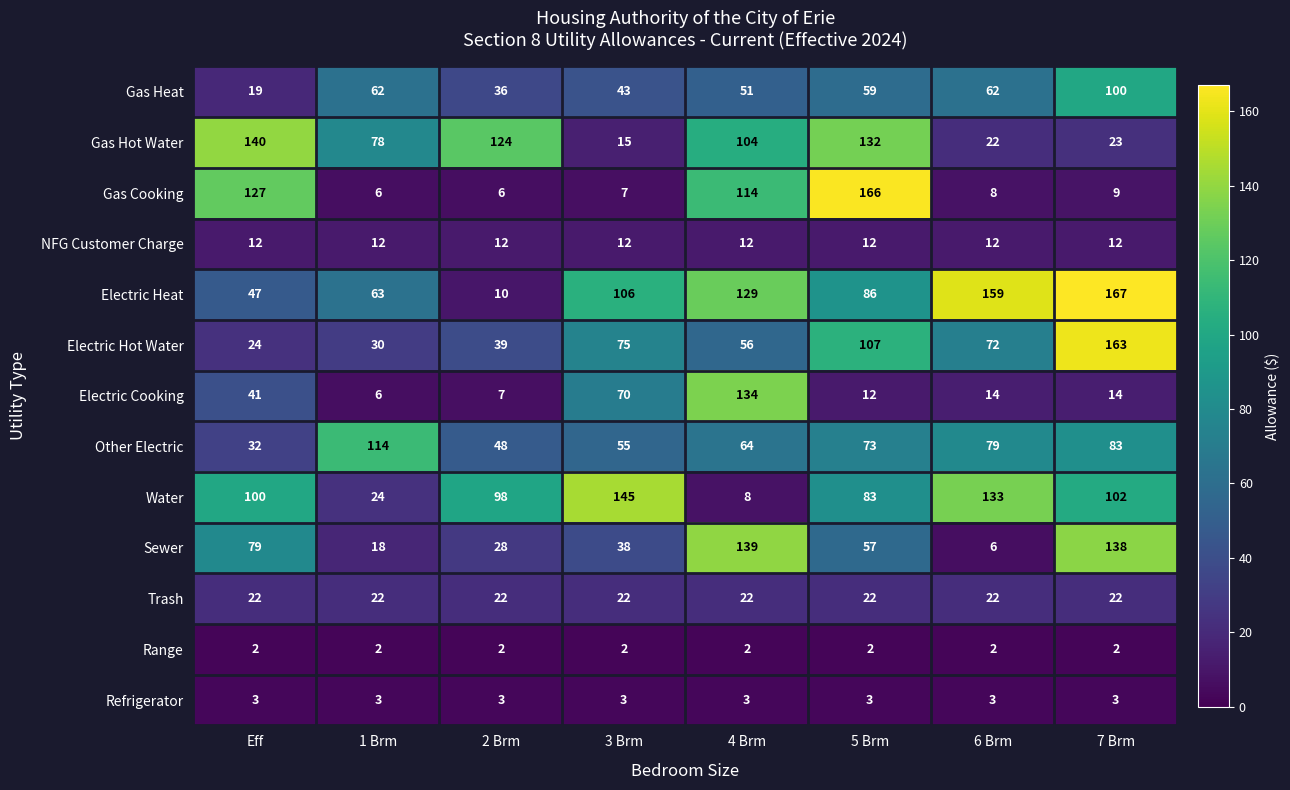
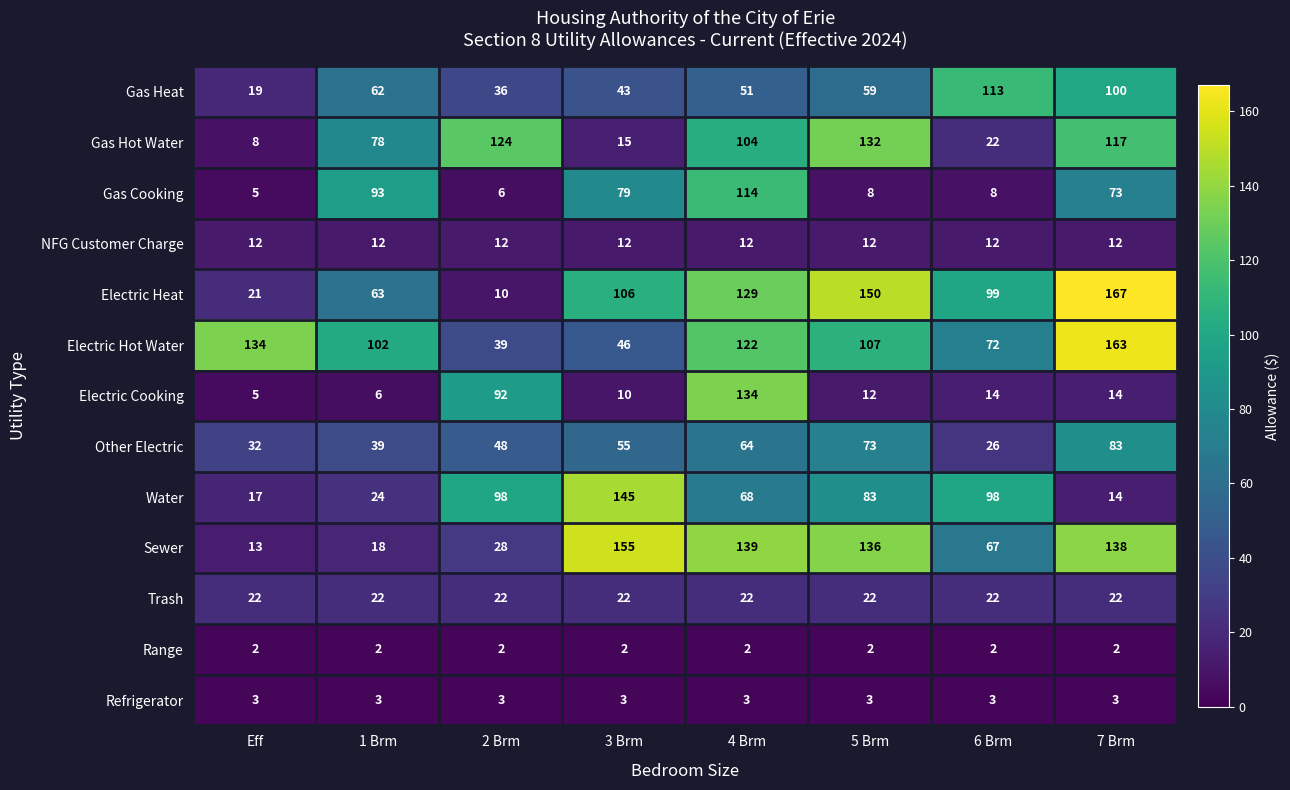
Gas Heat, 6 Brm: 62 -> 113
Gas Hot Water, Eff: 140 -> 8
Gas Hot Water, 7 Brm: 23 -> 117
Gas Cooking, Eff: 127 -> 5
Gas Cooking, 1 Brm: 6 -> 93
Gas Cooking, 3 Brm: 7 -> 79
Gas Cooking, 5 Brm: 166 -> 8
Gas Cooking, 7 Brm: 9 -> 73
Electric Heat, Eff: 47 -> 21
Electric Heat, 5 Brm: 86 -> 150
Electric Heat, 6 Brm: 159 -> 99
Electric Hot Water, Eff: 24 -> 134
Electric Hot Water, 1 Brm: 30 -> 102
Electric Hot Water, 3 Brm: 75 -> 46
Electric Hot Water, 4 Brm: 56 -> 122
Electric Cooking, Eff: 41 -> 5
Electric Cooking, 2 Brm: 7 -> 92
Electric Cooking, 3 Brm: 70 -> 10
Other Electric, 1 Brm: 114 -> 39
Other Electric, 6 Brm: 79 -> 26
Water, Eff: 100 -> 17
Water, 4 Brm: 8 -> 68
Water, 6 Brm: 133 -> 98
Water, 7 Brm: 102 -> 14
Sewer, Eff: 79 -> 13
Sewer, 3 Brm: 38 -> 155
Sewer, 5 Brm: 57 -> 136
Sewer, 6 Brm: 6 -> 67
